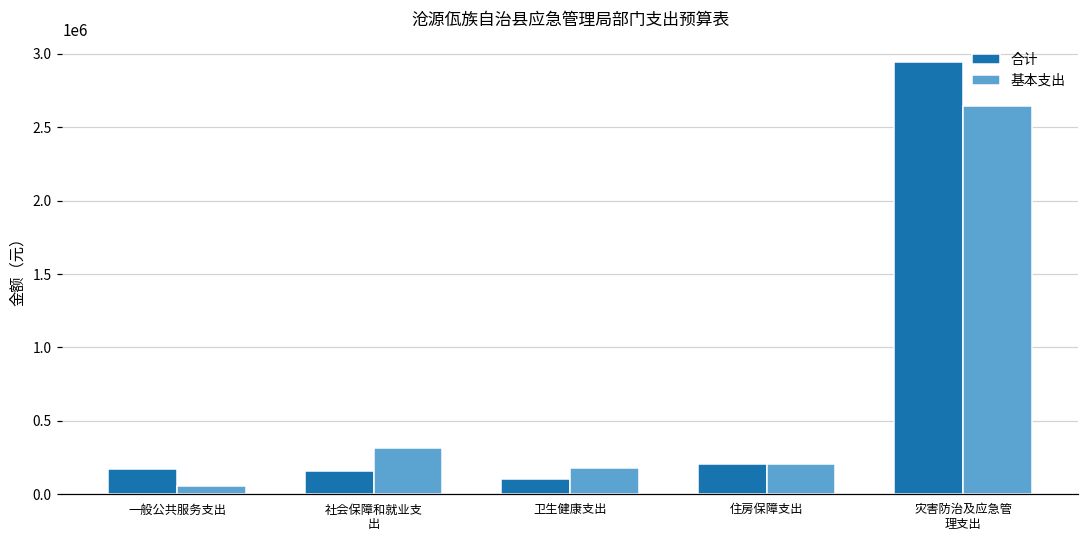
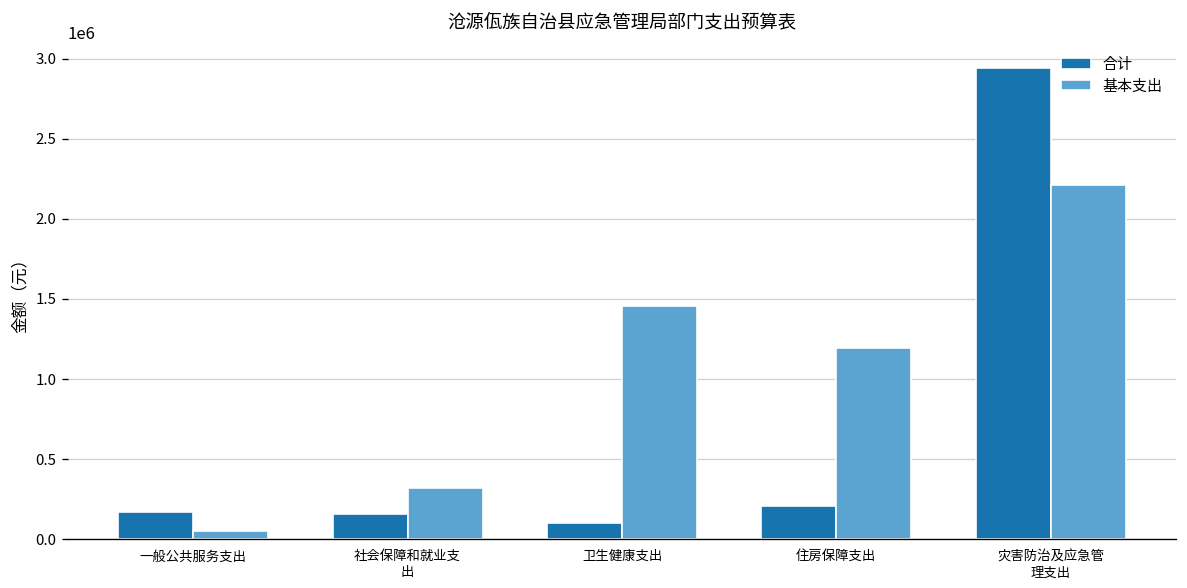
基本支出, 卫生健康支出: 180000 -> 1460000
基本支出, 住房保障支出: 200000 -> 1190000
基本支出, 灾害防治及应急管 理支出: 2640000 -> 2210000
